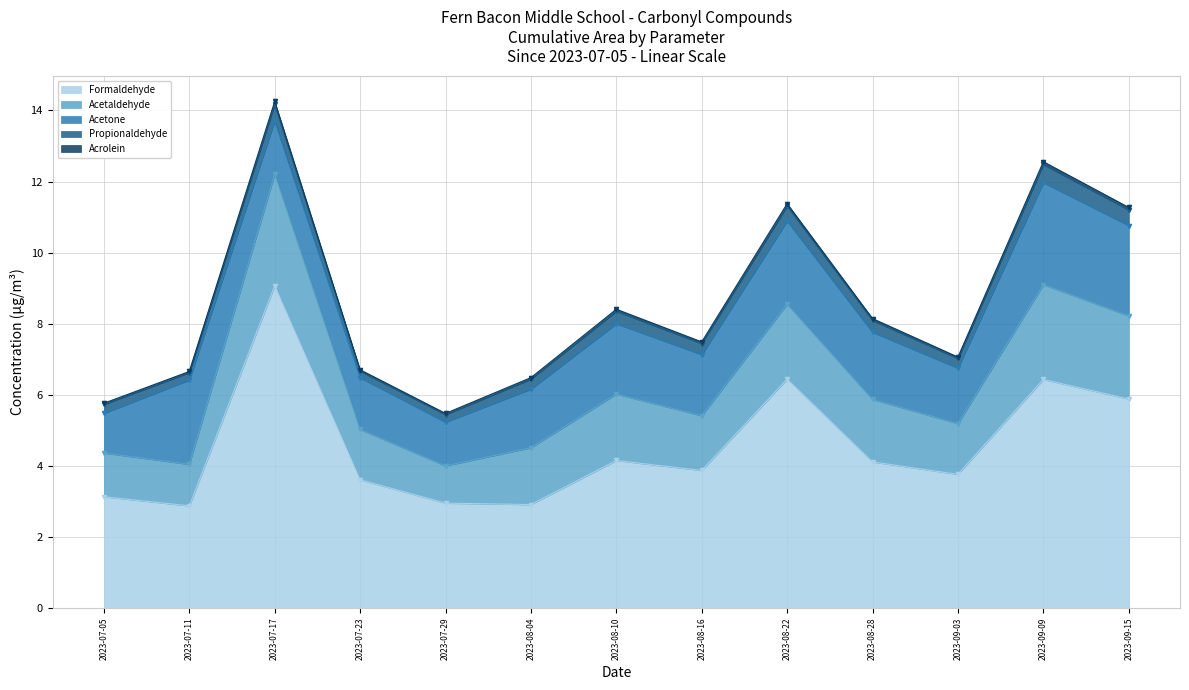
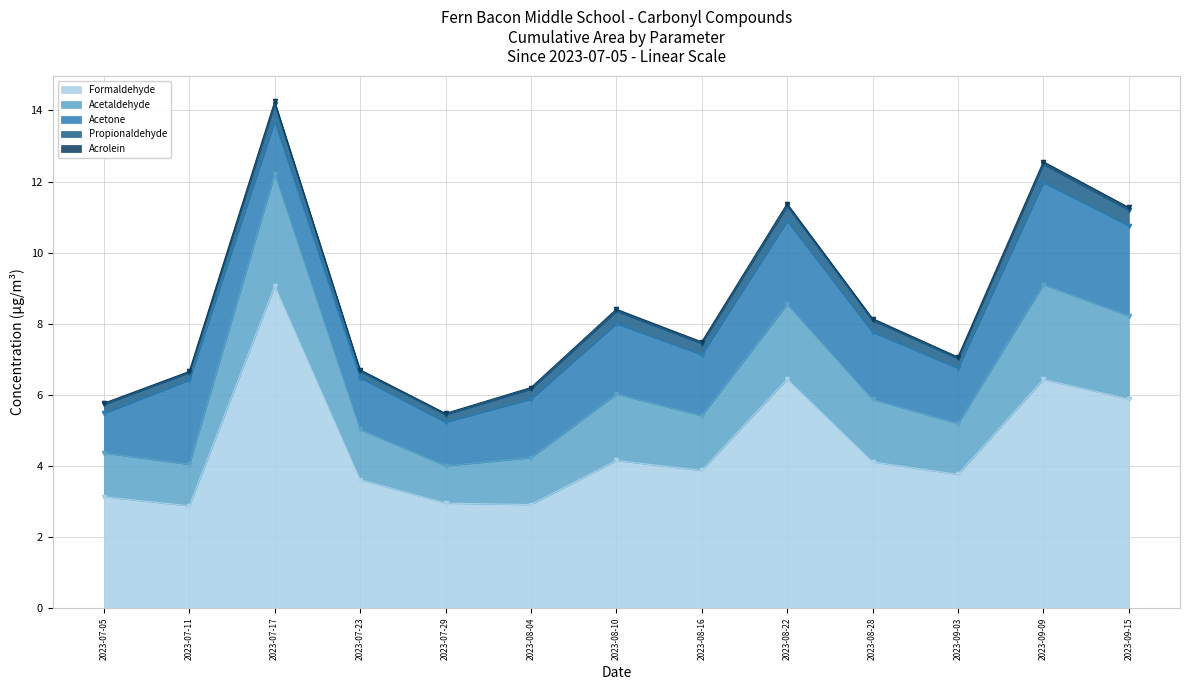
Acetaldehyde, 2023-08-04: 1.6 -> 1.3
